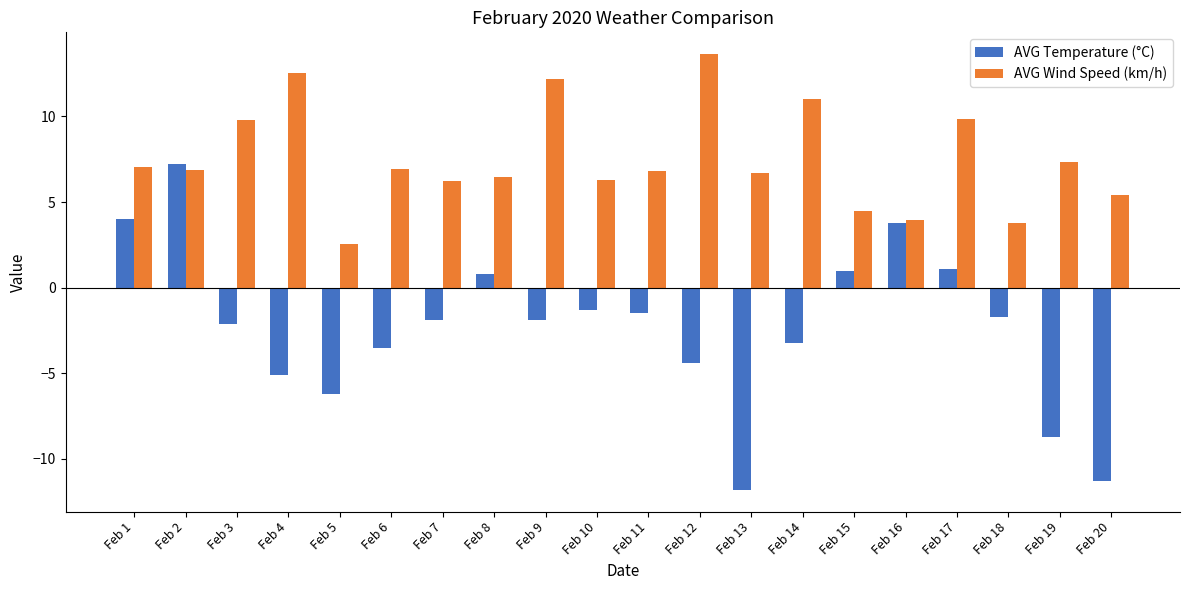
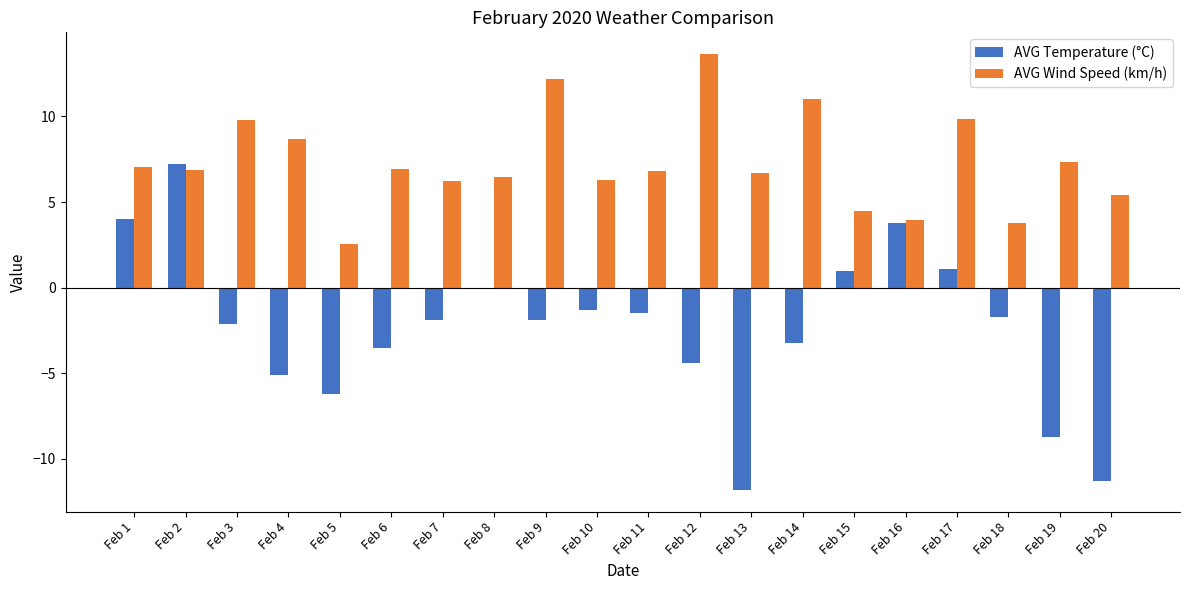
AVG Wind Speed (km/h), Feb 4: 12.5 -> 8.7
AVG Temperature (°C), Feb 8: 0.8 -> 0.0
